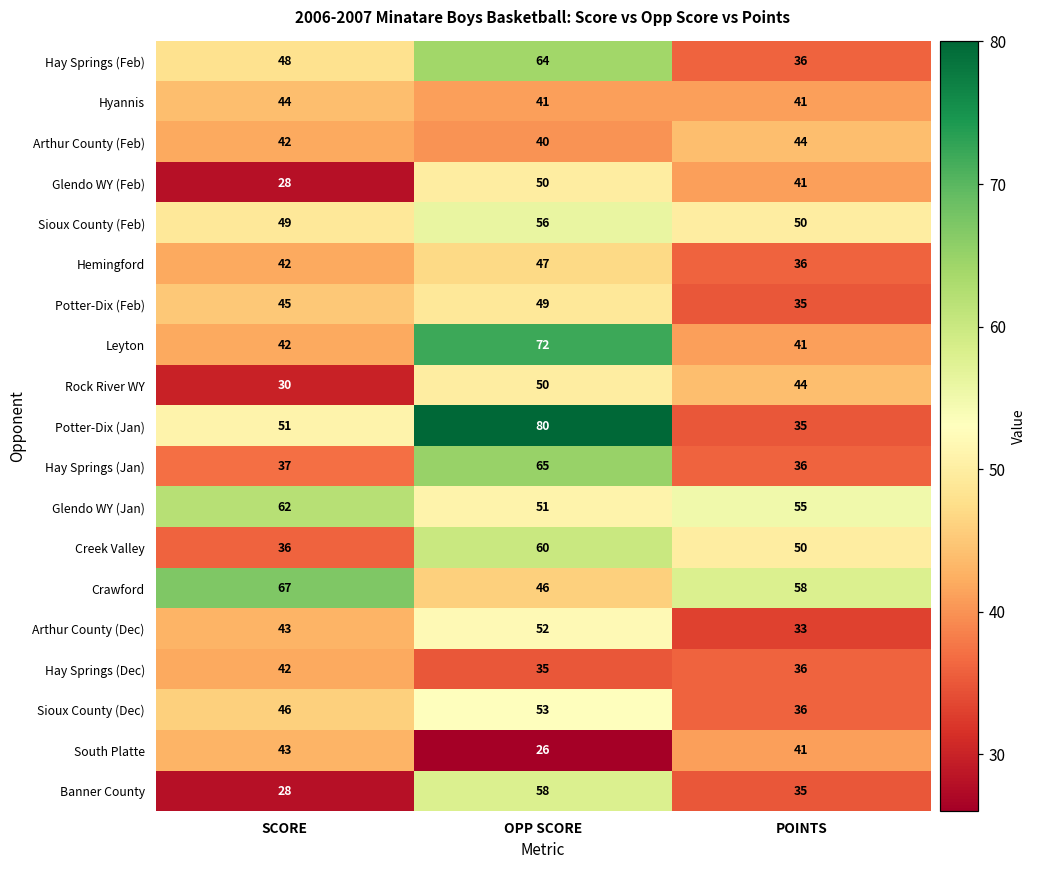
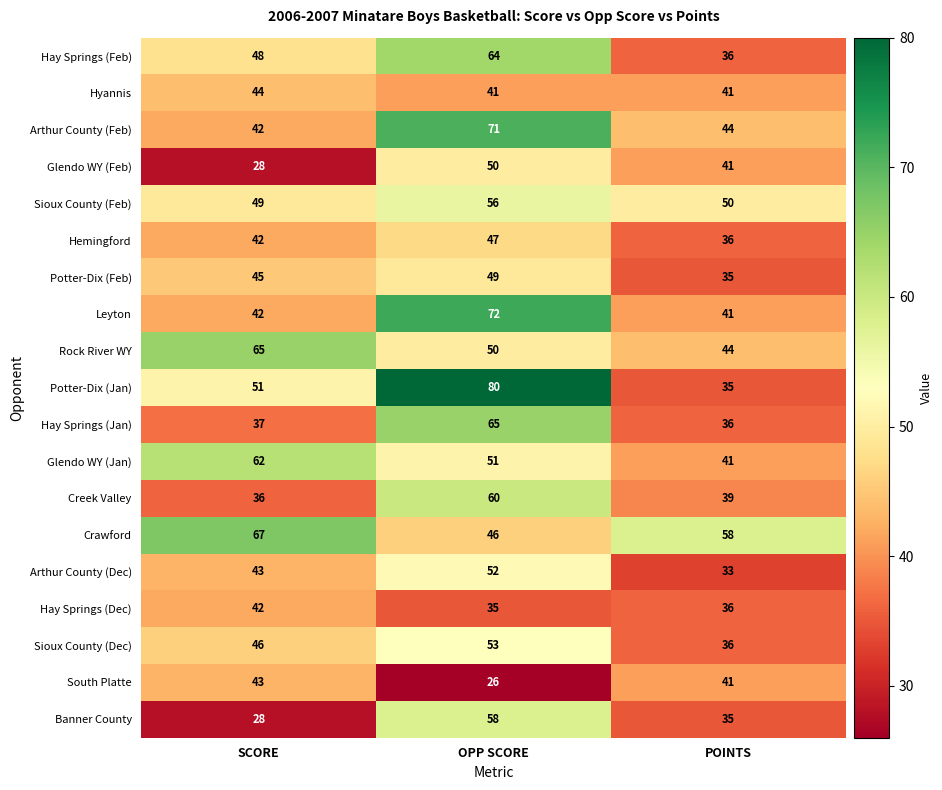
Arthur County (Feb), OPP SCORE: 40 -> 71
Rock River WY, SCORE: 30 -> 65
Glendo WY (Jan), POINTS: 55 -> 41
Creek Valley, POINTS: 50 -> 39
